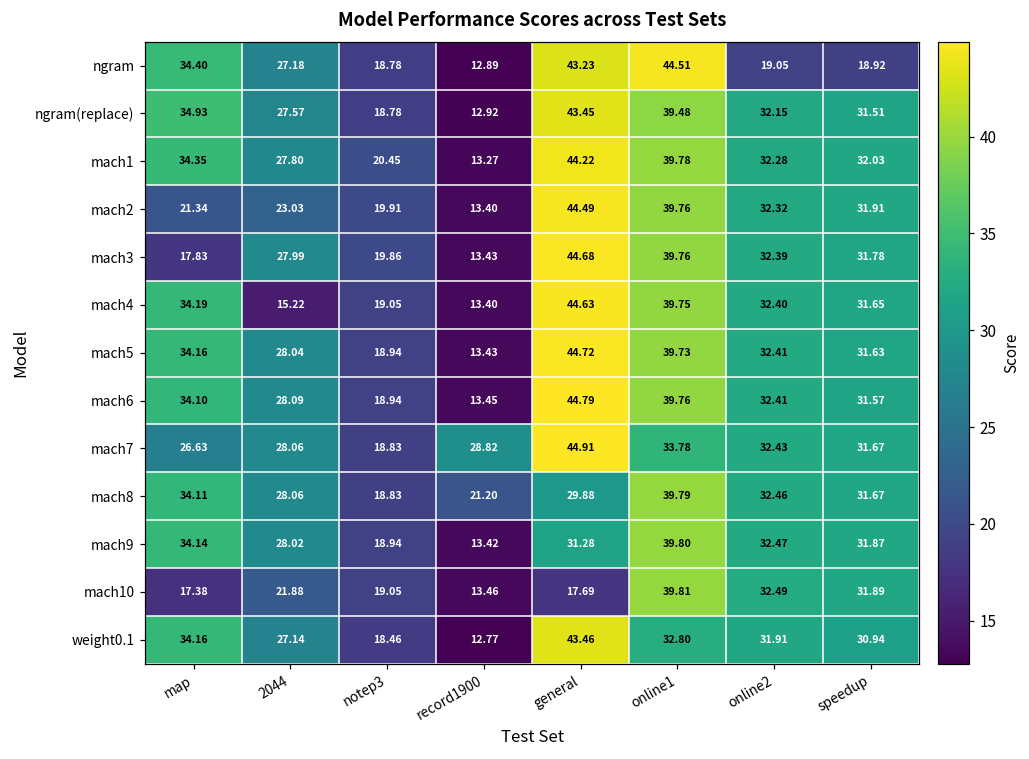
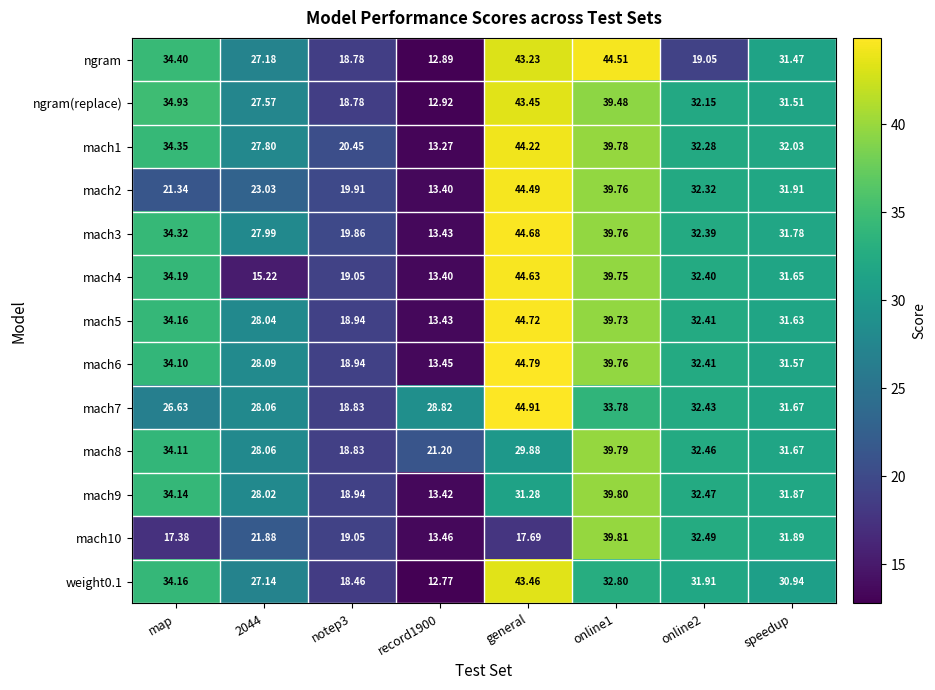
ngram, speedup: 18.92 -> 31.47
mach3, map: 17.83 -> 34.32
